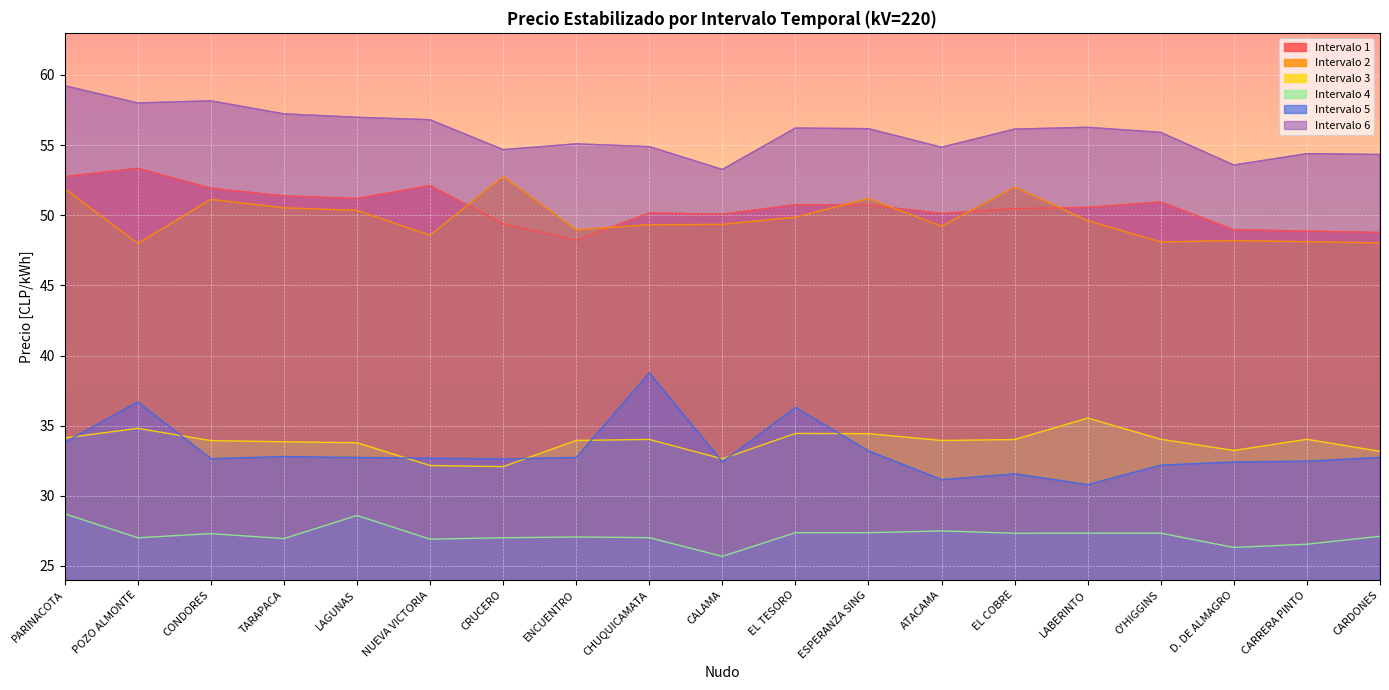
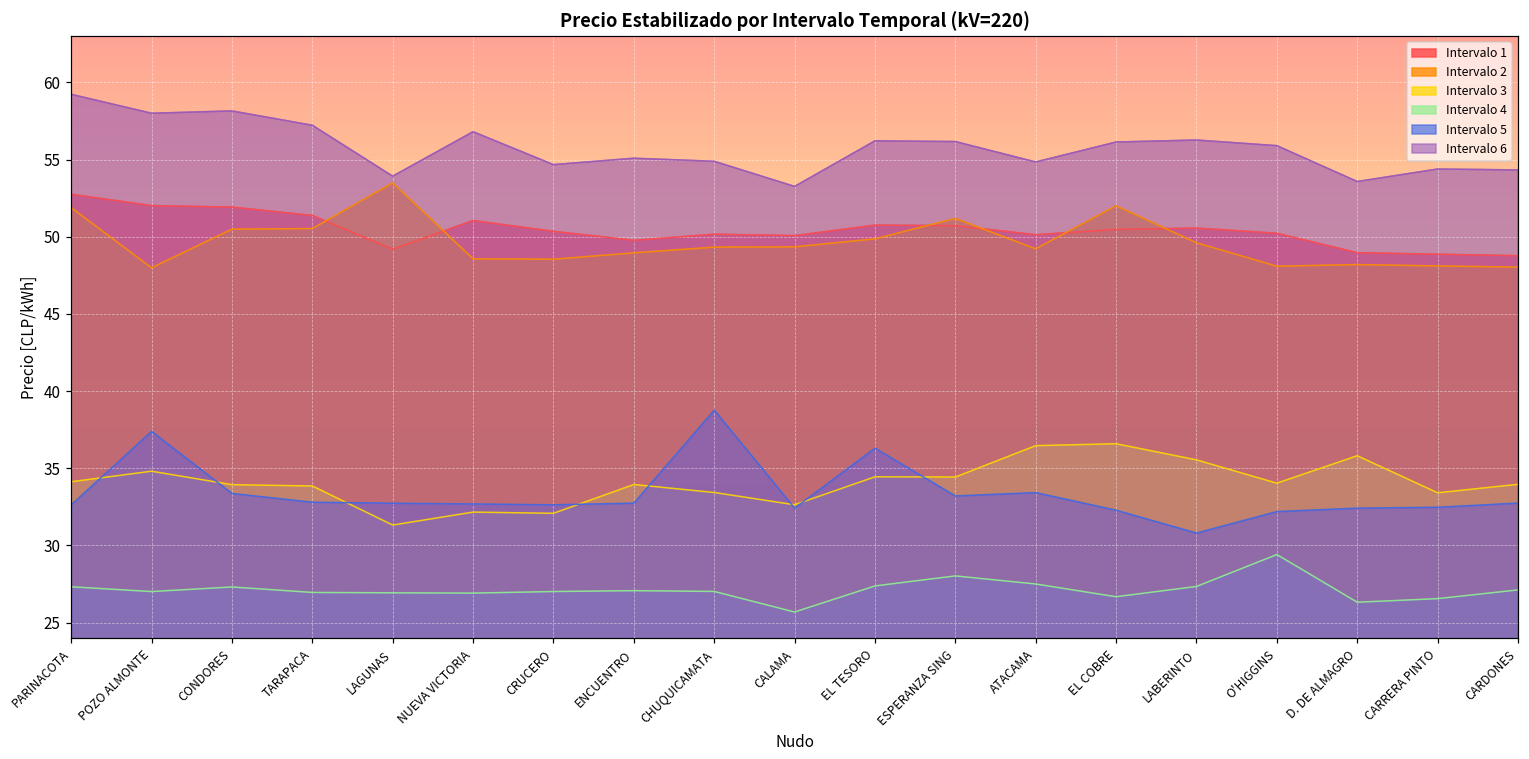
Intervalo 4, PARINACOTA: 28.7 -> 27.3
Intervalo 5, PARINACOTA: 33.8 -> 32.6
Intervalo 1, POZO ALMONTE: 53.3 -> 52.0
Intervalo 5, POZO ALMONTE: 36.7 -> 37.4
Intervalo 2, CONDORES: 51.1 -> 50.5
Intervalo 5, CONDORES: 32.7 -> 33.4
Intervalo 1, LAGUNAS: 51.2 -> 49.2
Intervalo 2, LAGUNAS: 50.3 -> 53.5
Intervalo 3, LAGUNAS: 33.8 -> 31.3
Intervalo 4, LAGUNAS: 28.6 -> 26.9
Intervalo 6, LAGUNAS: 57.0 -> 53.9
Intervalo 1, NUEVA VICTORIA: 52.1 -> 51.1
Intervalo 1, CRUCERO: 49.4 -> 50.4
Intervalo 2, CRUCERO: 52.8 -> 48.5
Intervalo 1, ENCUENTRO: 48.2 -> 49.8
Intervalo 3, CHUQUICAMATA: 34.0 -> 33.4
Intervalo 4, ESPERANZA SING: 27.4 -> 28.0
Intervalo 3, ATACAMA: 33.9 -> 36.5
Intervalo 5, ATACAMA: 31.2 -> 33.4
Intervalo 3, EL COBRE: 34.0 -> 36.6
Intervalo 4, EL COBRE: 27.3 -> 26.7
Intervalo 5, EL COBRE: 31.6 -> 32.3
Intervalo 1, O'HIGGINS: 50.9 -> 50.2
Intervalo 4, O'HIGGINS: 27.3 -> 29.4
Intervalo 3, D. DE ALMAGRO: 33.2 -> 35.8
Intervalo 3, CARRERA PINTO: 34.0 -> 33.4
Intervalo 3, CARDONES: 33.2 -> 34.0
